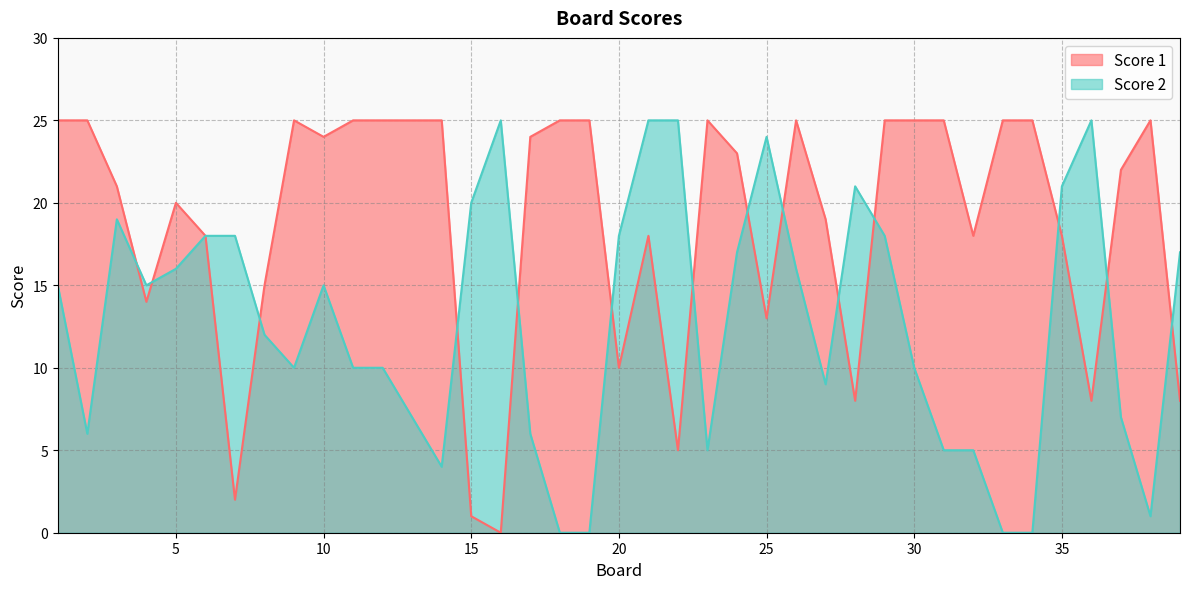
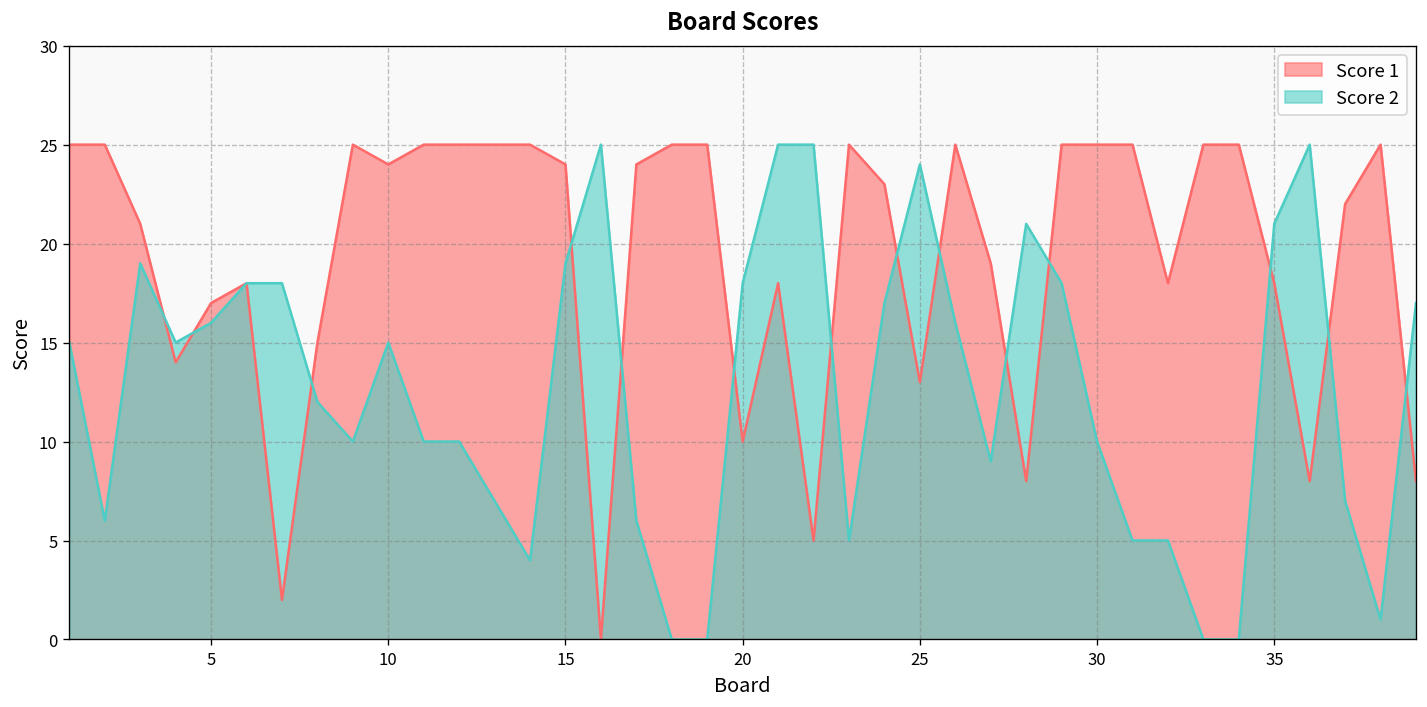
Score 1, 5: 20 -> 17
Score 1, 15: 1 -> 24
Score 2, 15: 20 -> 19
